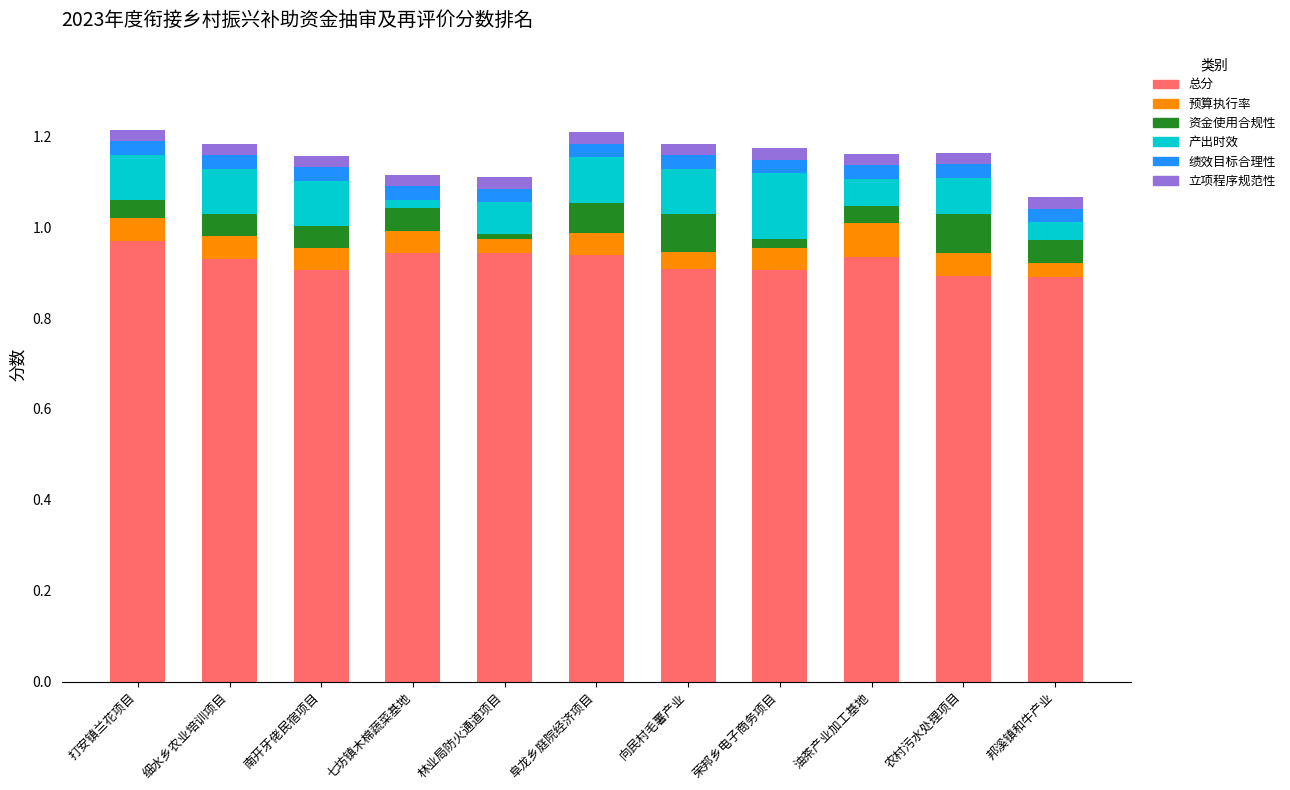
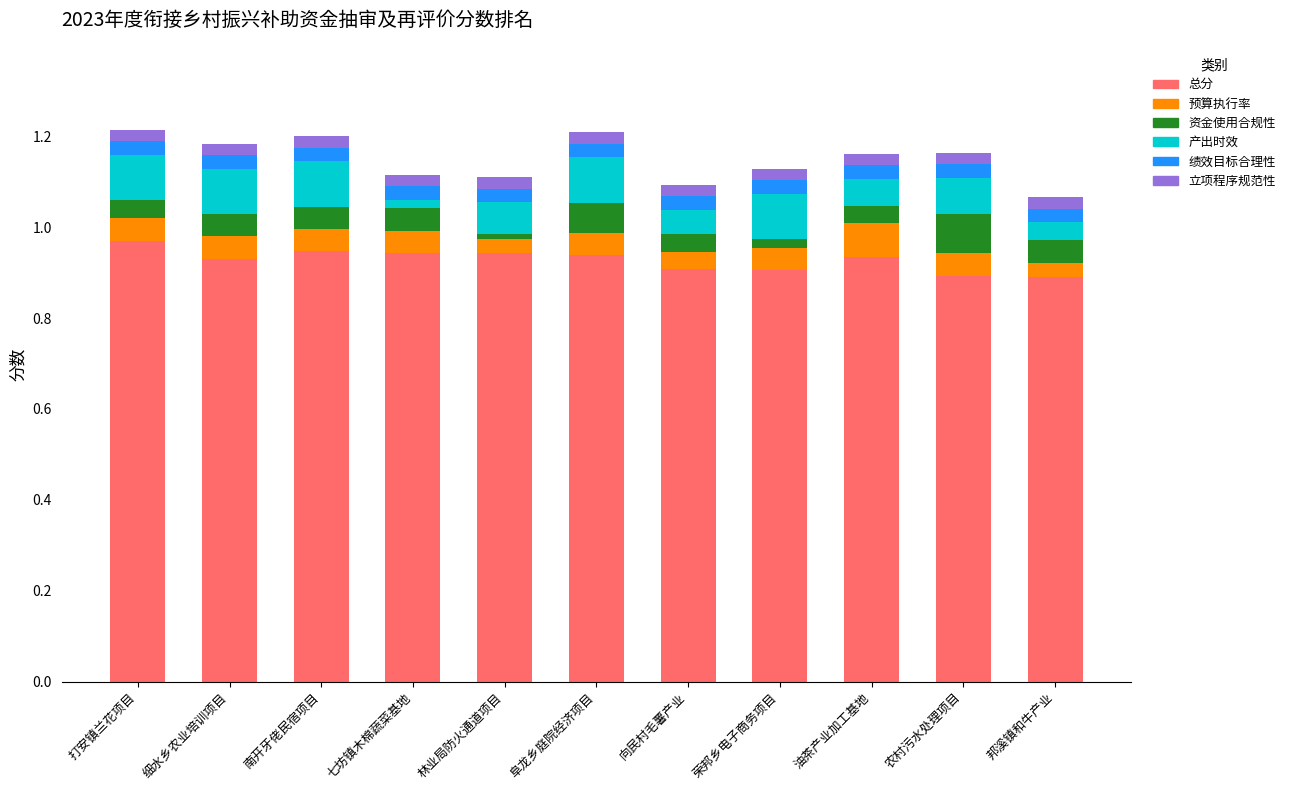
总分, 南开牙佬民宿项目: 0.91 -> 0.95
资金使用合规性, 向民村毛薯产业: 0.08 -> 0.04
产出时效, 向民村毛薯产业: 0.10 -> 0.05
产出时效, 荣邦乡电子商务项目: 0.15 -> 0.10
